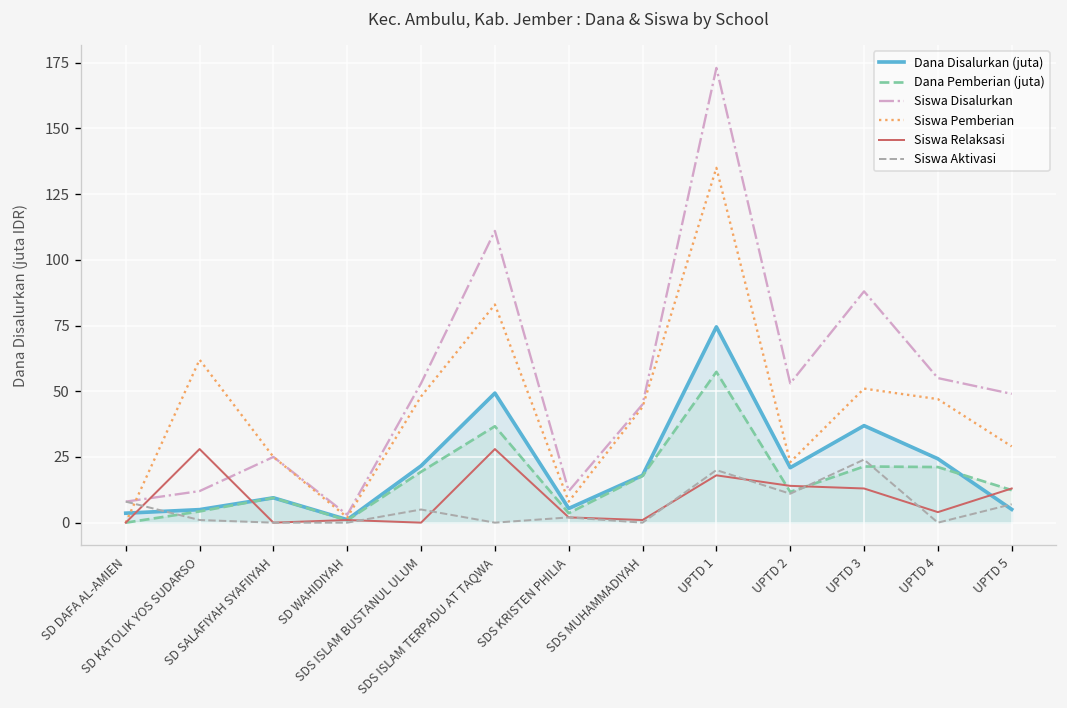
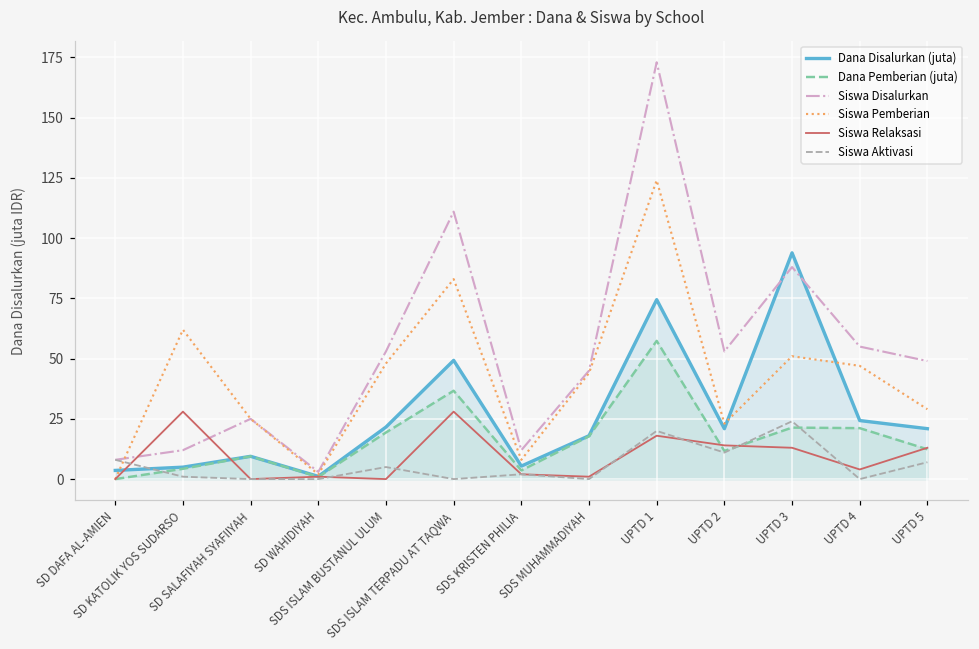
Siswa Pemberian, UPTD 1: 135 -> 124
Dana Disalurkan (juta), UPTD 3: 37 -> 94
Dana Disalurkan (juta), UPTD 5: 5 -> 21
